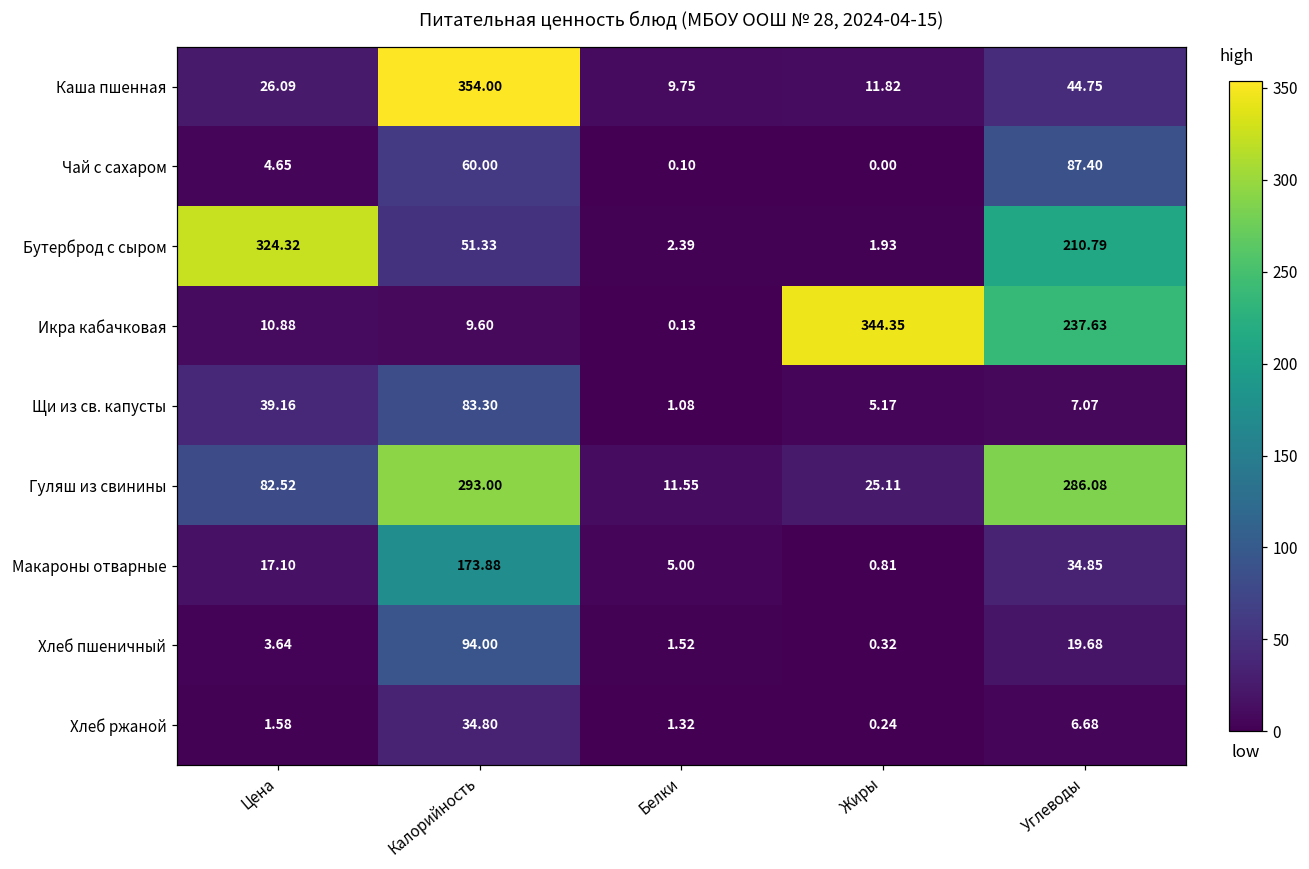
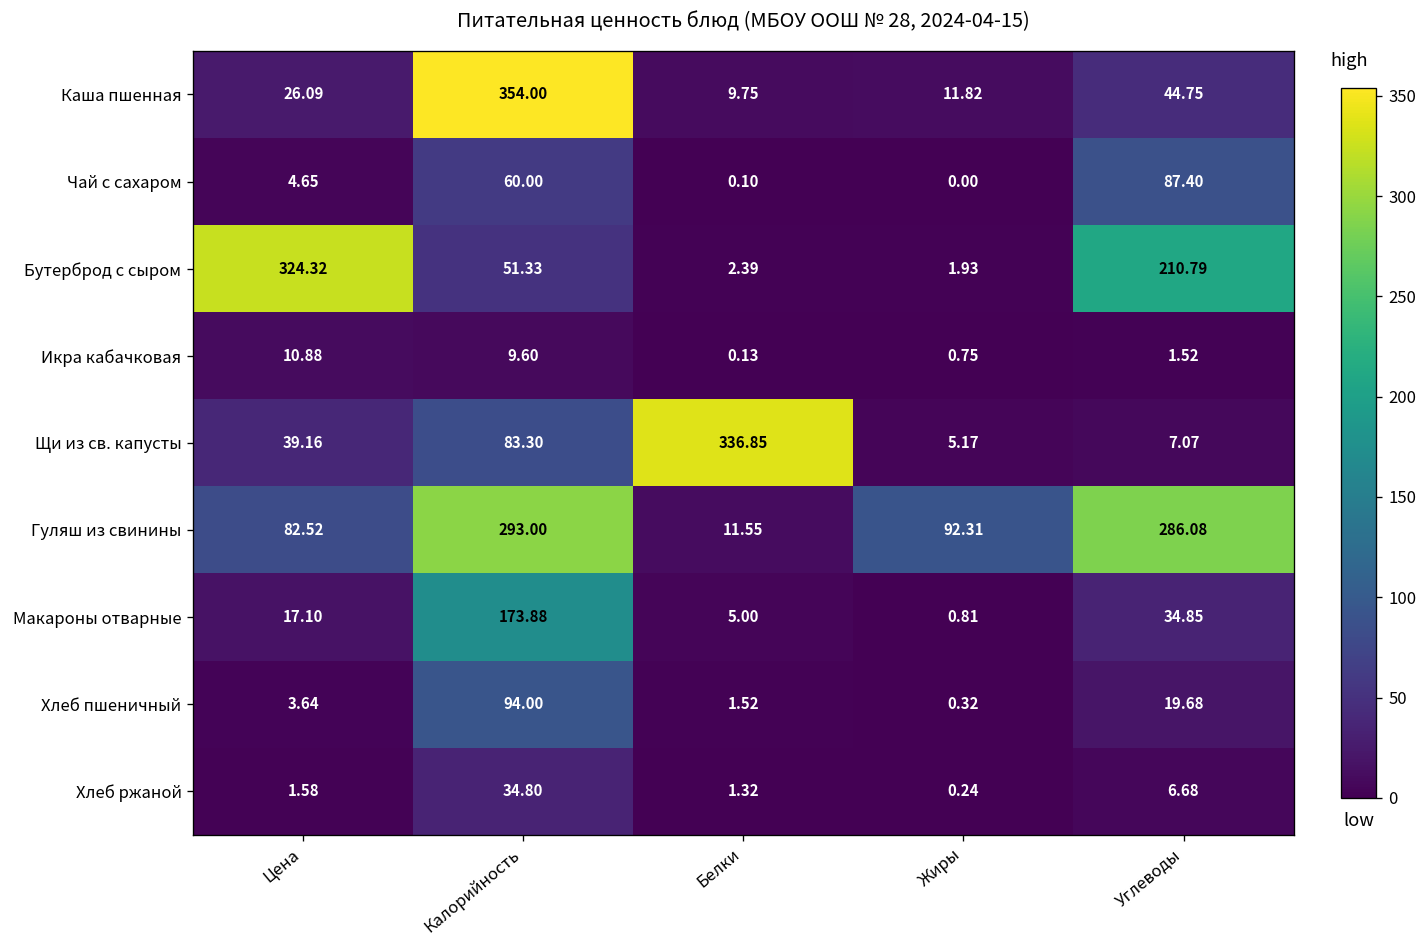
Икра кабачковая, Жиры: 344.35 -> 0.75
Икра кабачковая, Углеводы: 237.63 -> 1.52
Щи из св. капусты, Белки: 1.08 -> 336.85
Гуляш из свинины, Жиры: 25.11 -> 92.31
